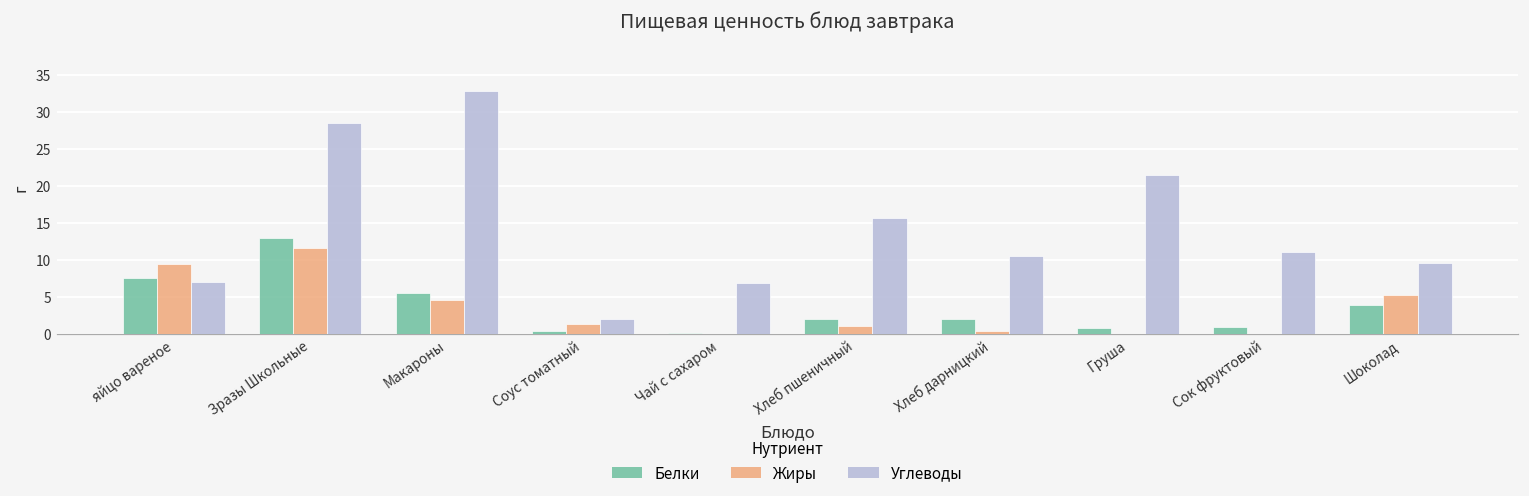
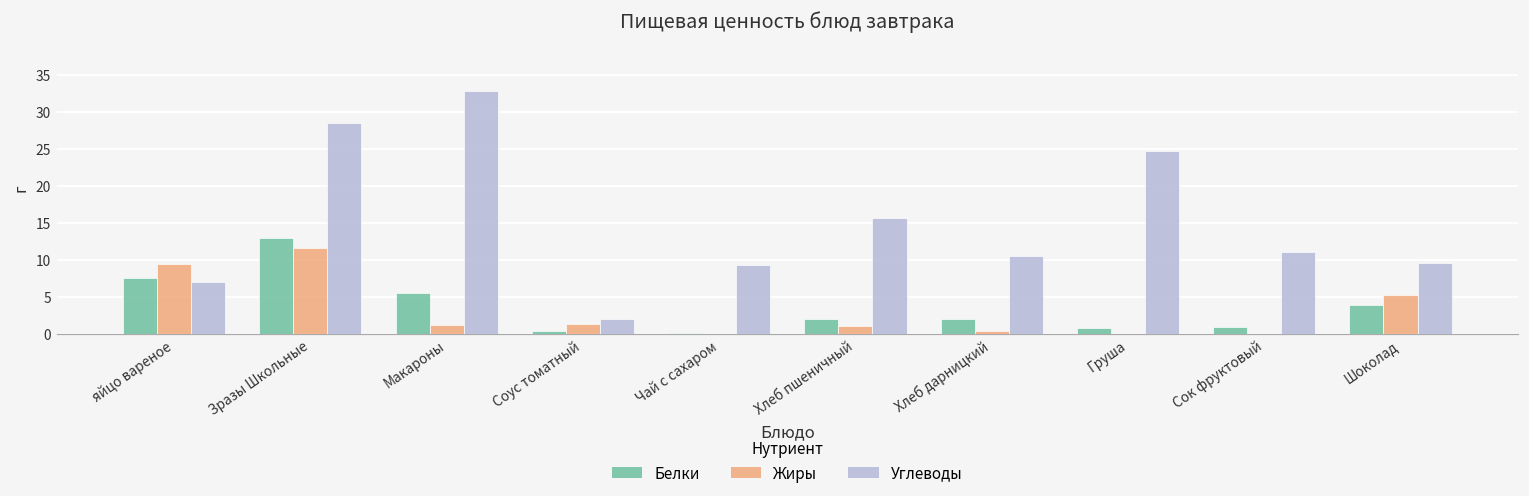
Жиры, Макароны: 5 -> 1
Углеводы, Чай с сахаром: 7 -> 9
Углеводы, Груша: 21 -> 25
